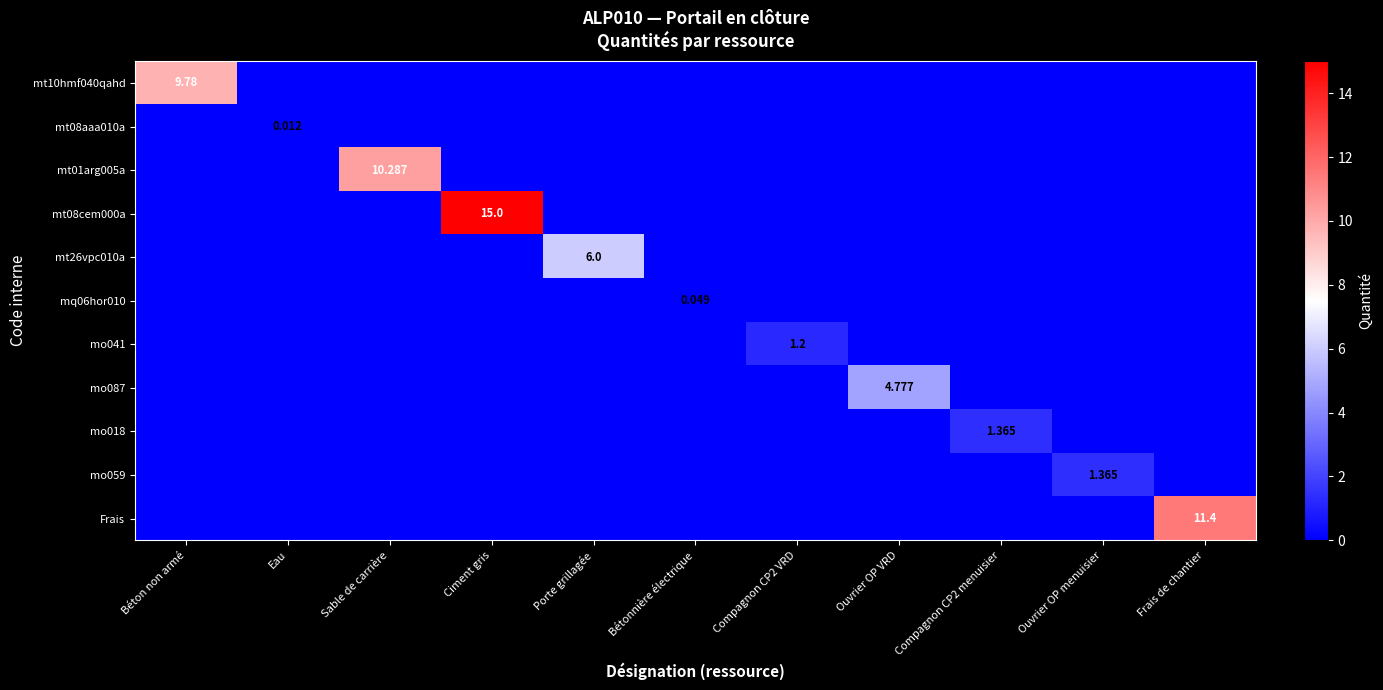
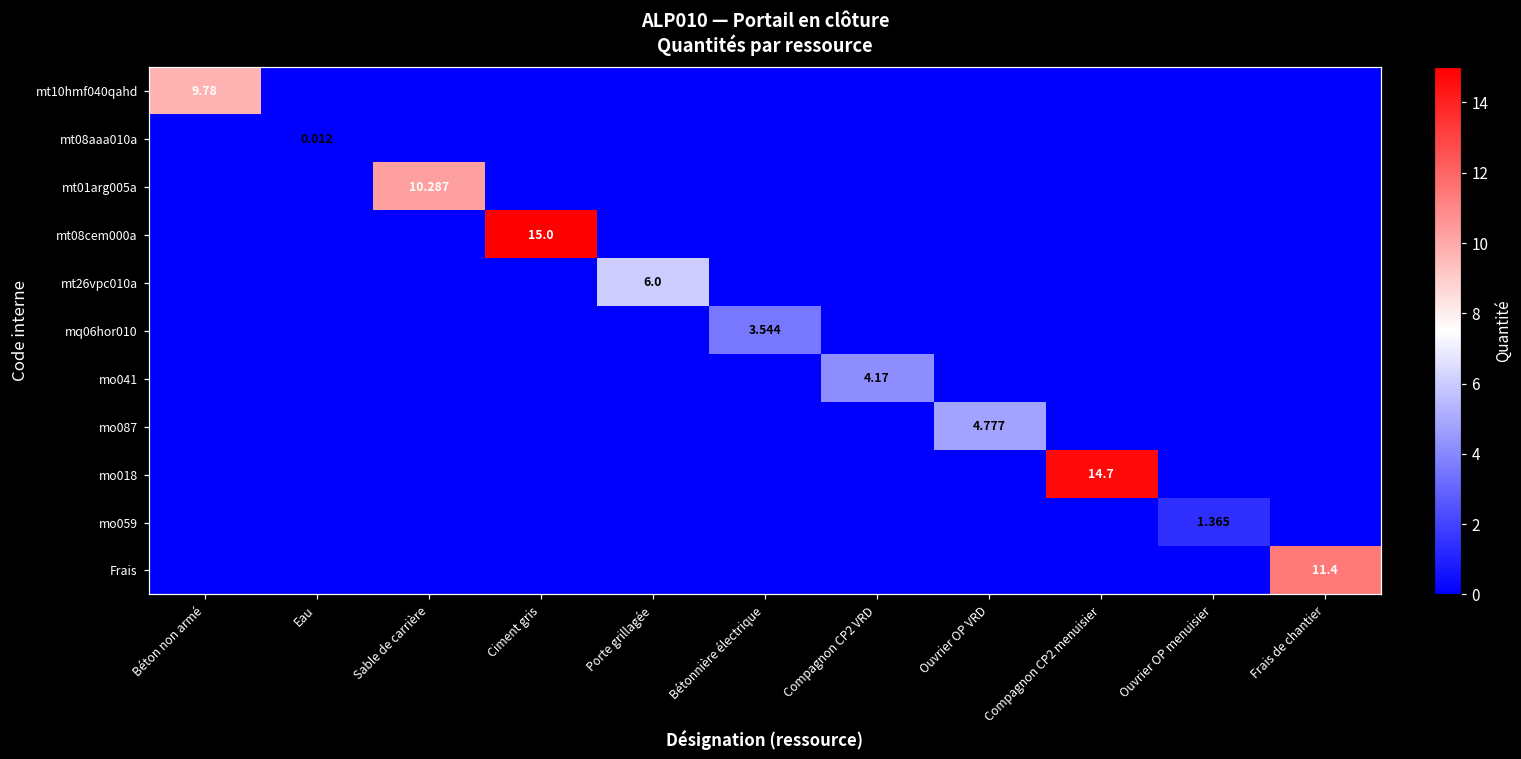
mq06hor010, Bétonnière électrique: 0.049 -> 3.544
mo041, Compagnon CP2 VRD: 1.2 -> 4.17
mo018, Compagnon CP2 menuisier: 1.365 -> 14.7
